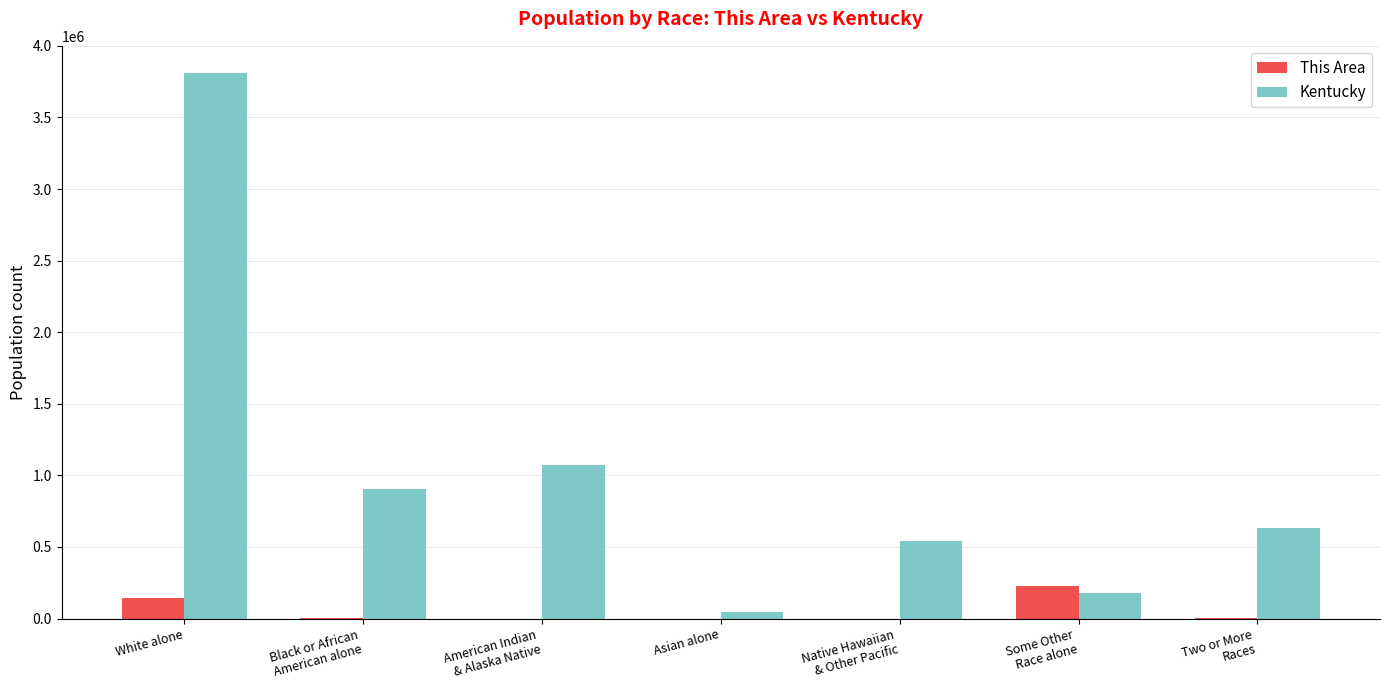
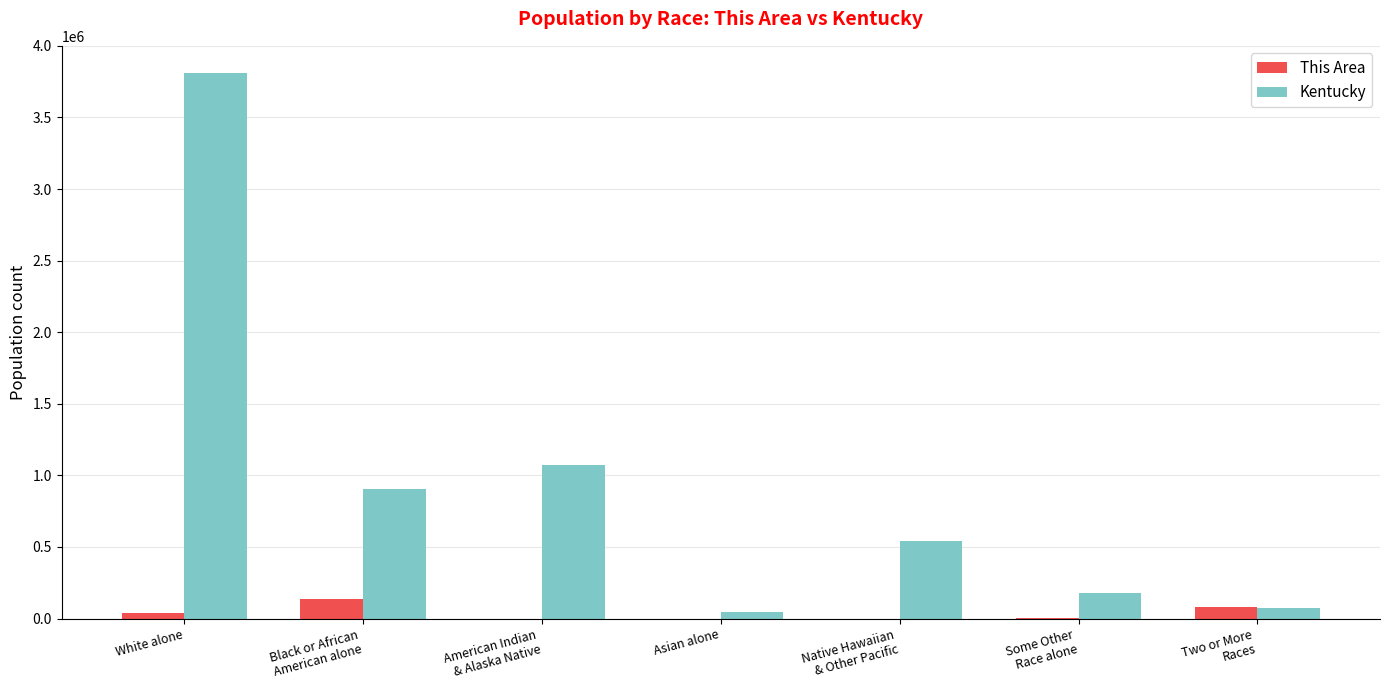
This Area, White alone: 140000 -> 40000
This Area, Black or African American alone: 0 -> 140000
This Area, Some Other Race alone: 230000 -> 0
This Area, Two or More Races: 0 -> 80000
Kentucky, Two or More Races: 630000 -> 80000
